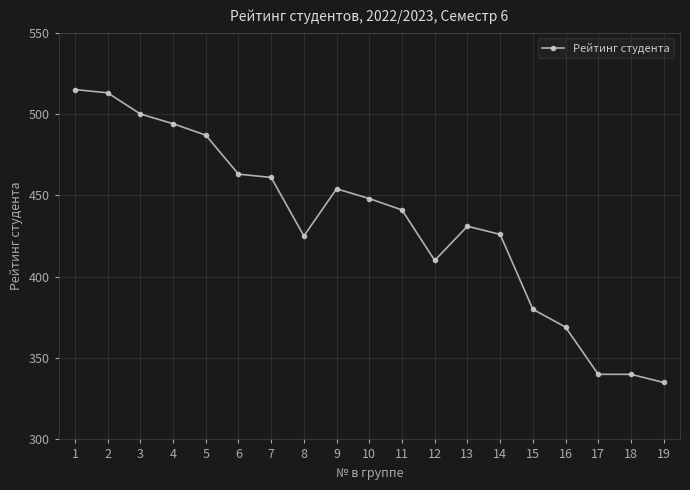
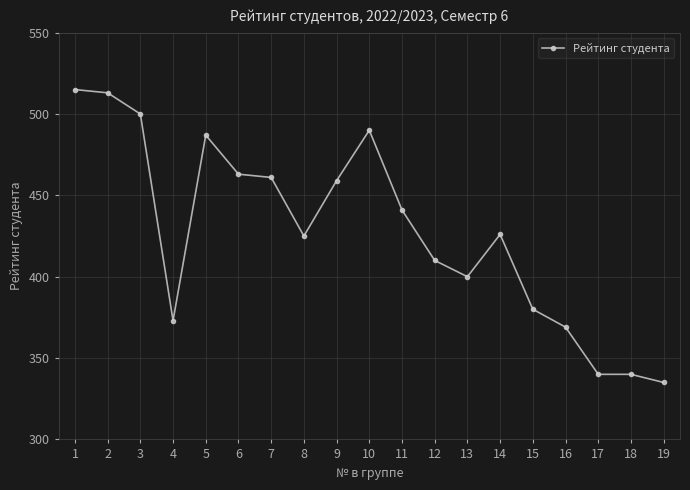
4: 494 -> 373
9: 454 -> 459
10: 448 -> 490
13: 431 -> 400
